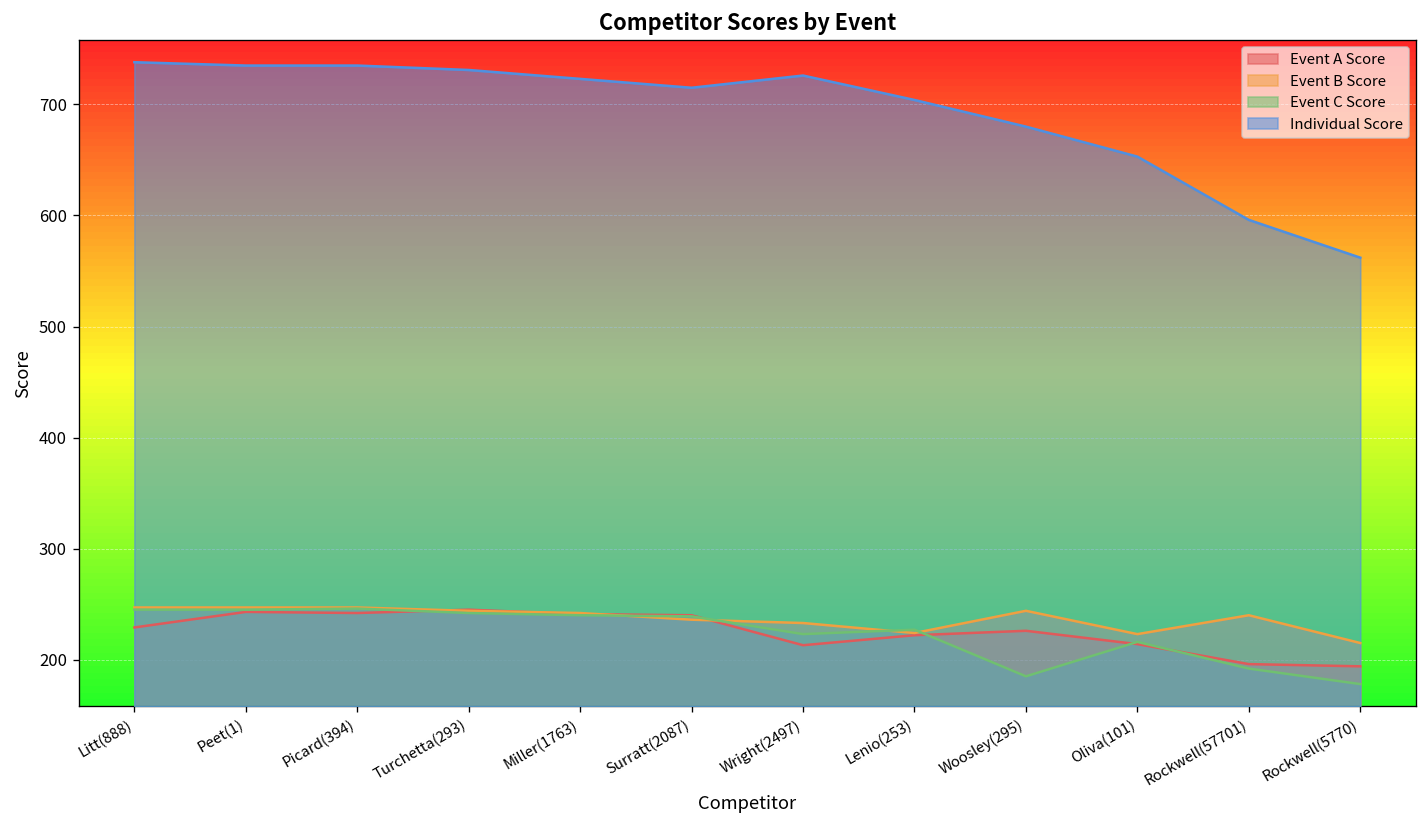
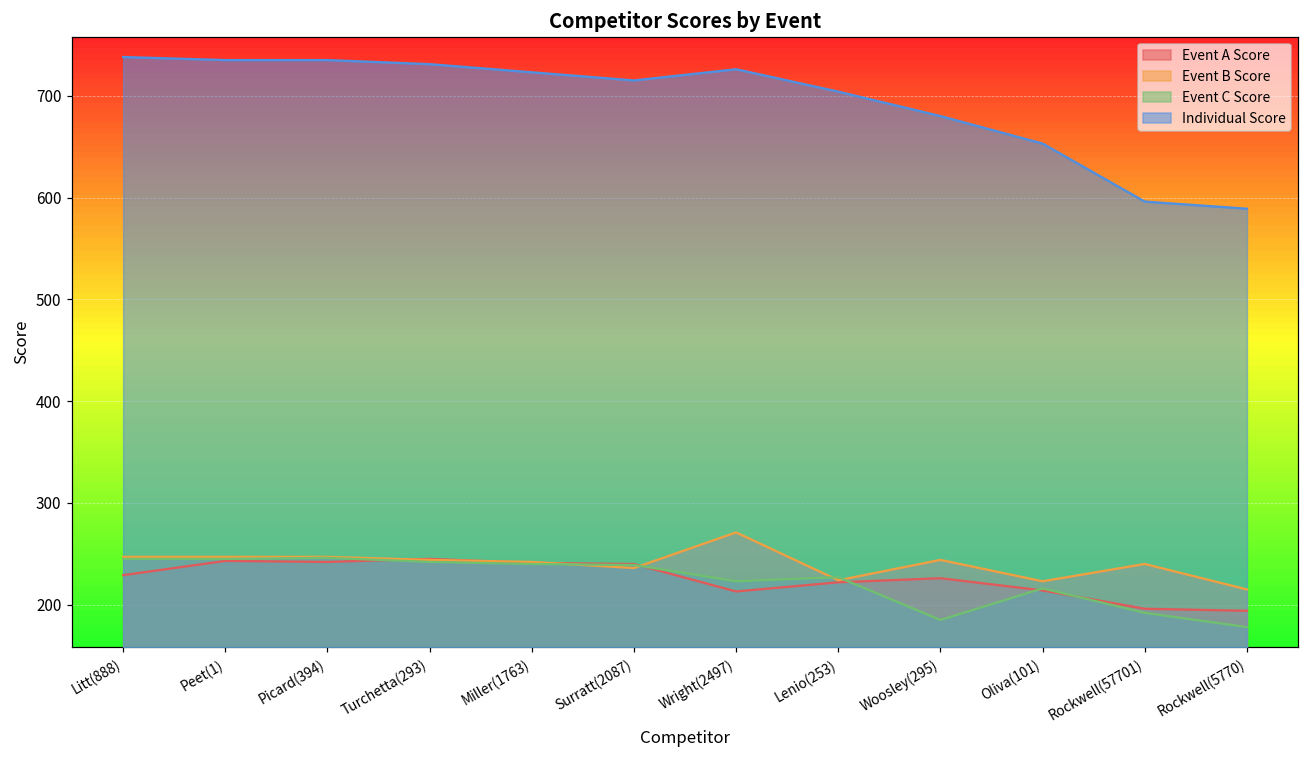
Event B Score, Wright(2497): 230 -> 270
Individual Score, Rockwell(5770): 560 -> 590
